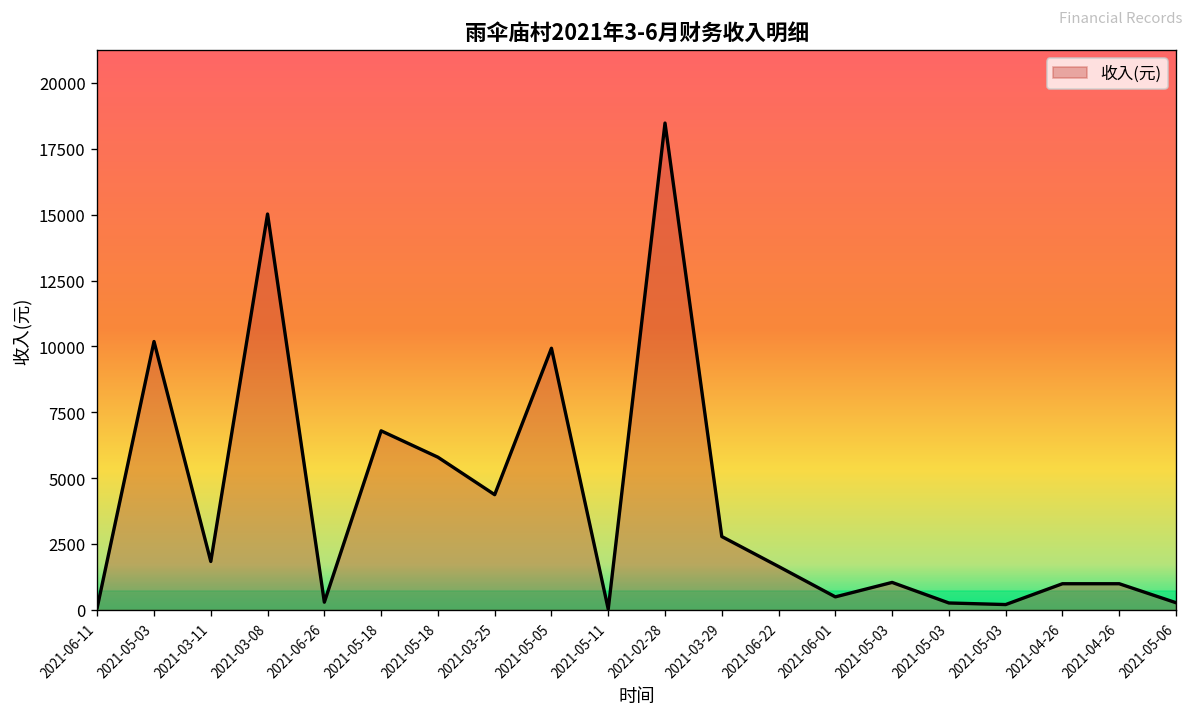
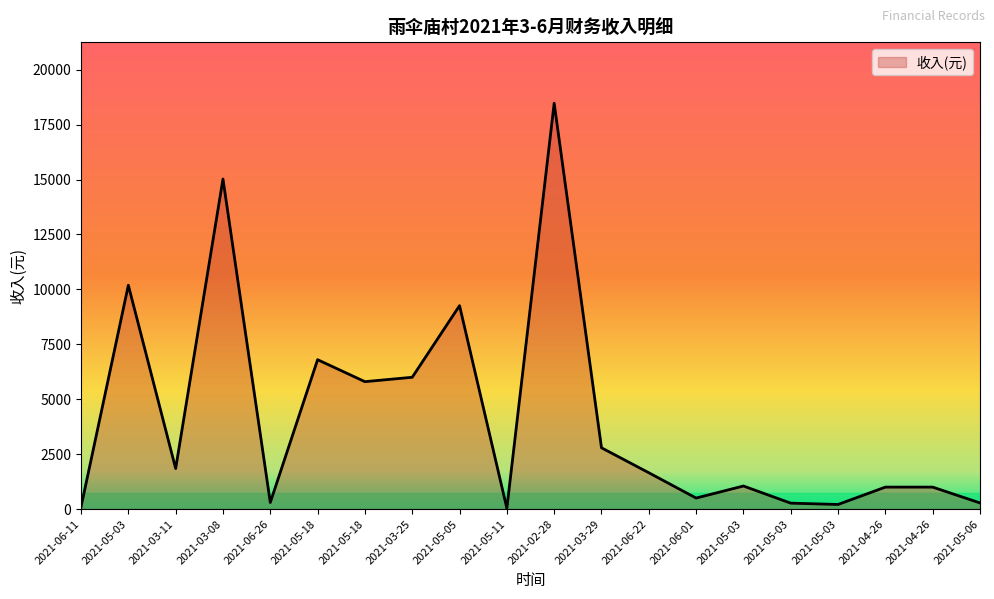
2021-03-25: 4400 -> 6000
2021-05-05: 9900 -> 9300
